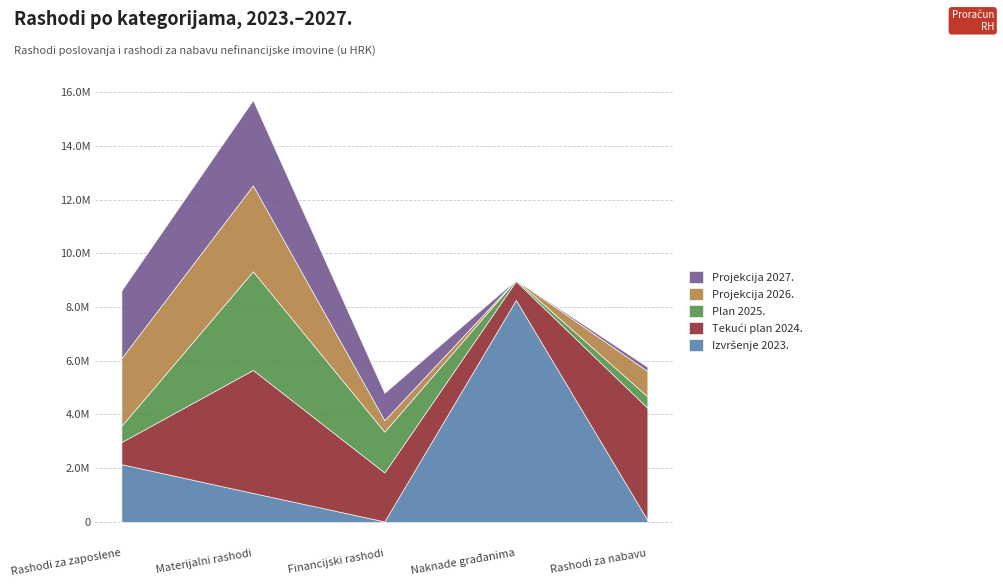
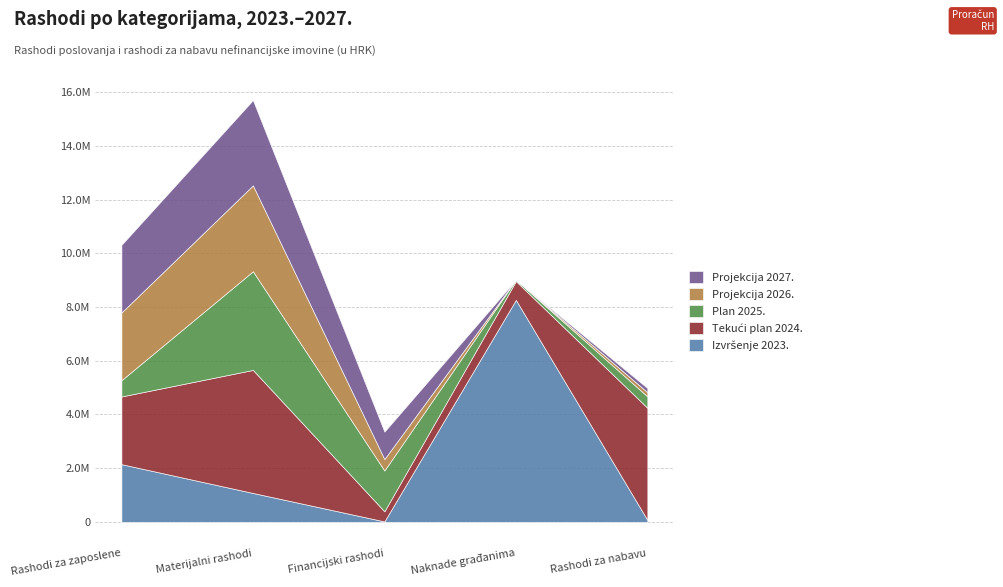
Tekući plan 2024., Rashodi za zaposlene: 800000 -> 2500000
Tekući plan 2024., Financijski rashodi: 1800000 -> 400000
Projekcija 2026., Rashodi za nabavu: 900000 -> 200000
